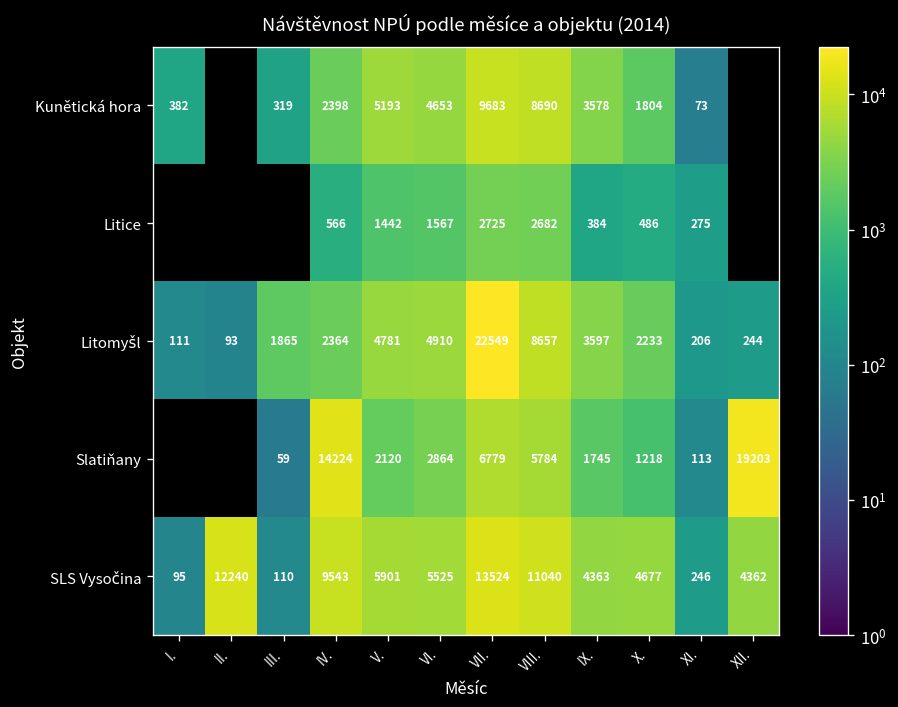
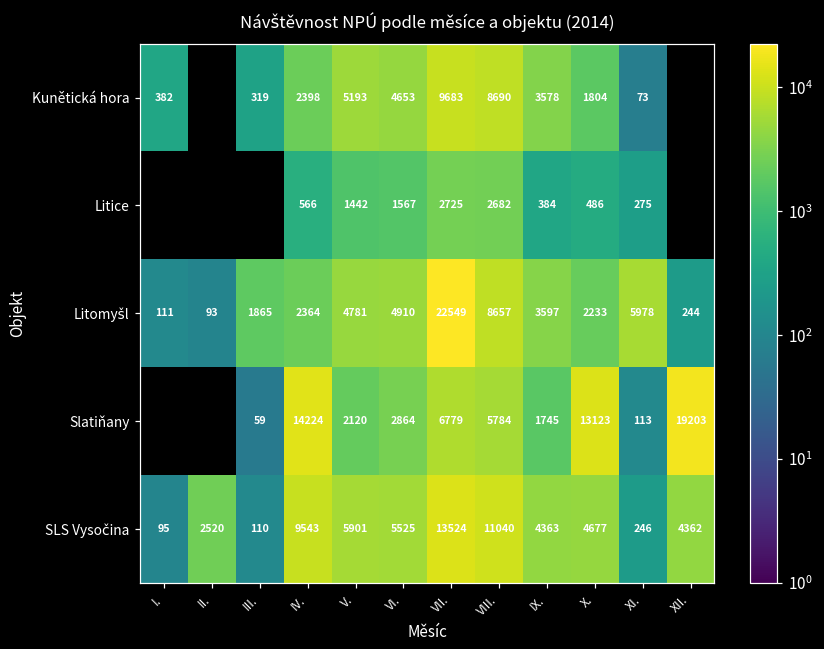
Litomyšl, XI.: 206 -> 5978
Slatiňany, X.: 1218 -> 13123
SLS Vysočina, II.: 12240 -> 2520
